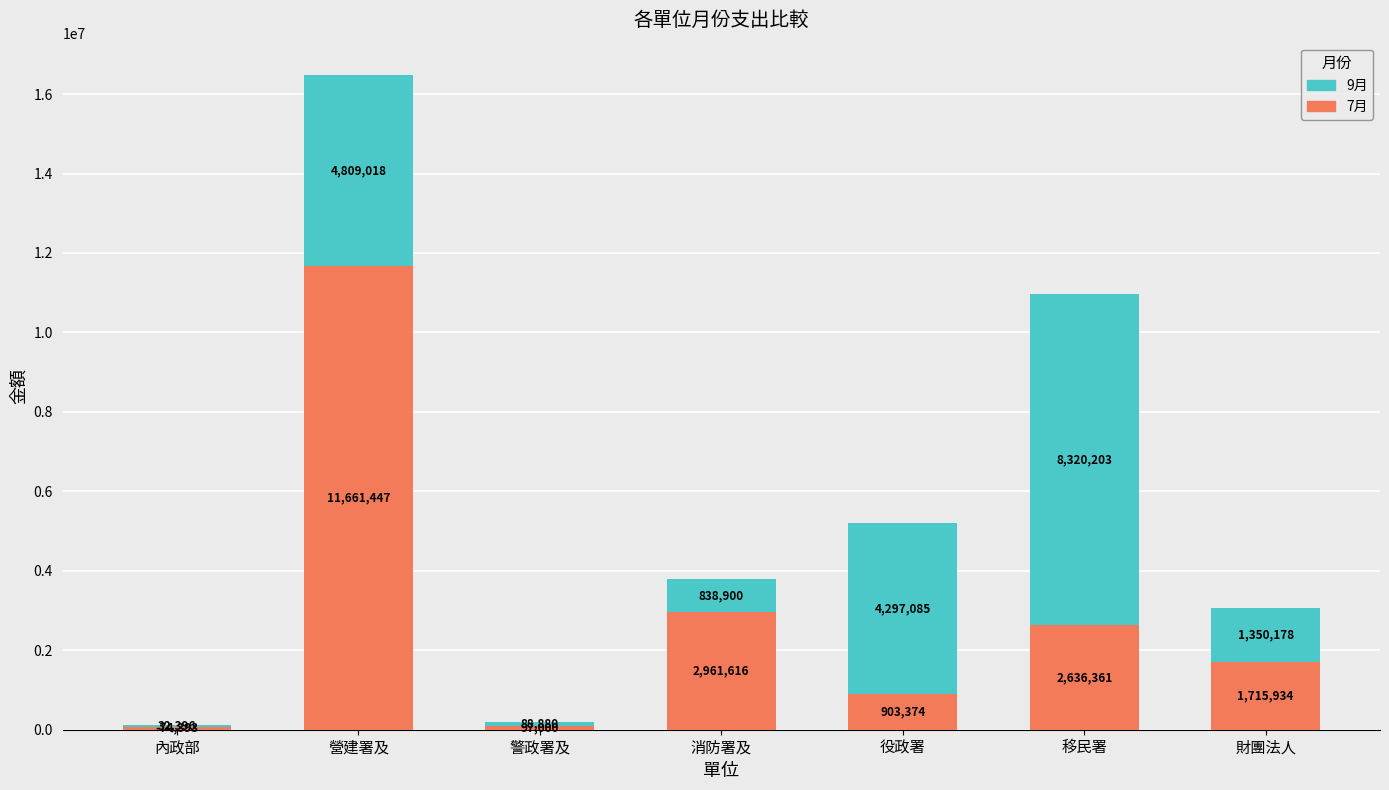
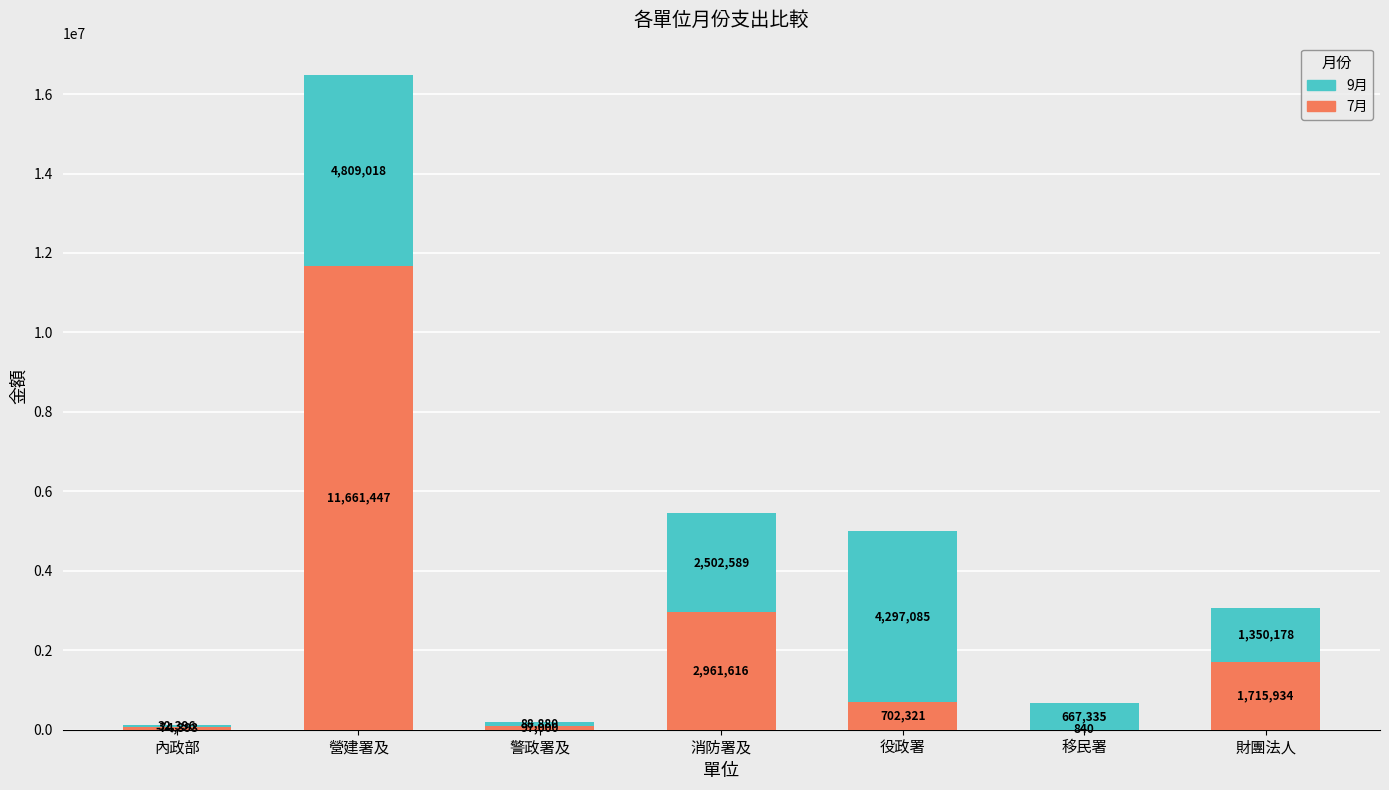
9月, 消防署及: 838,900 -> 2,502,589
7月, 役政署: 903,374 -> 702,321
7月, 移民署: 2,636,361 -> 840
9月, 移民署: 8,320,203 -> 667,335
